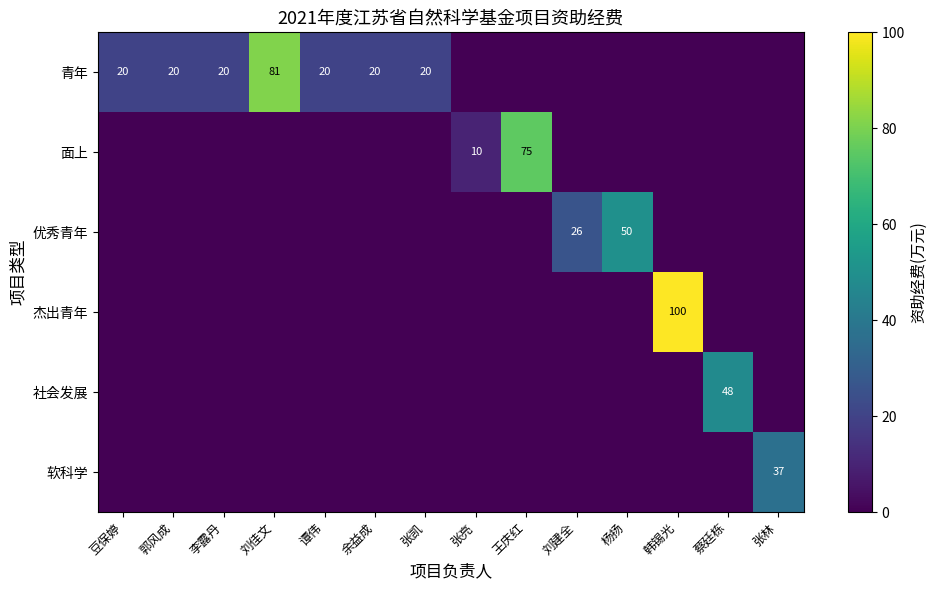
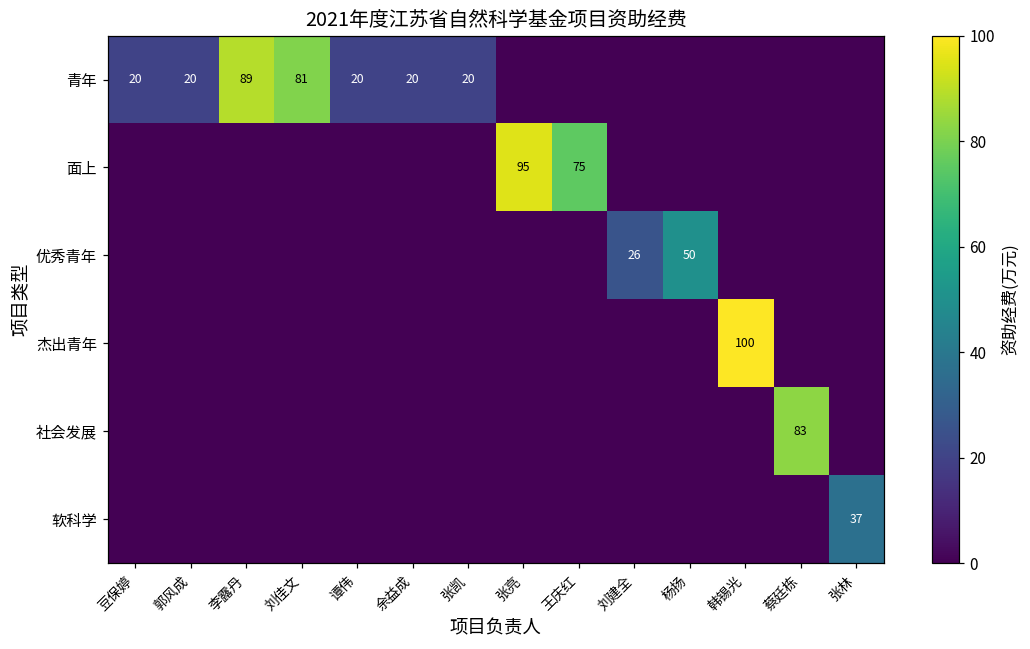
青年, 李露丹: 20 -> 89
面上, 张亮: 10 -> 95
社会发展, 蔡廷栋: 48 -> 83
